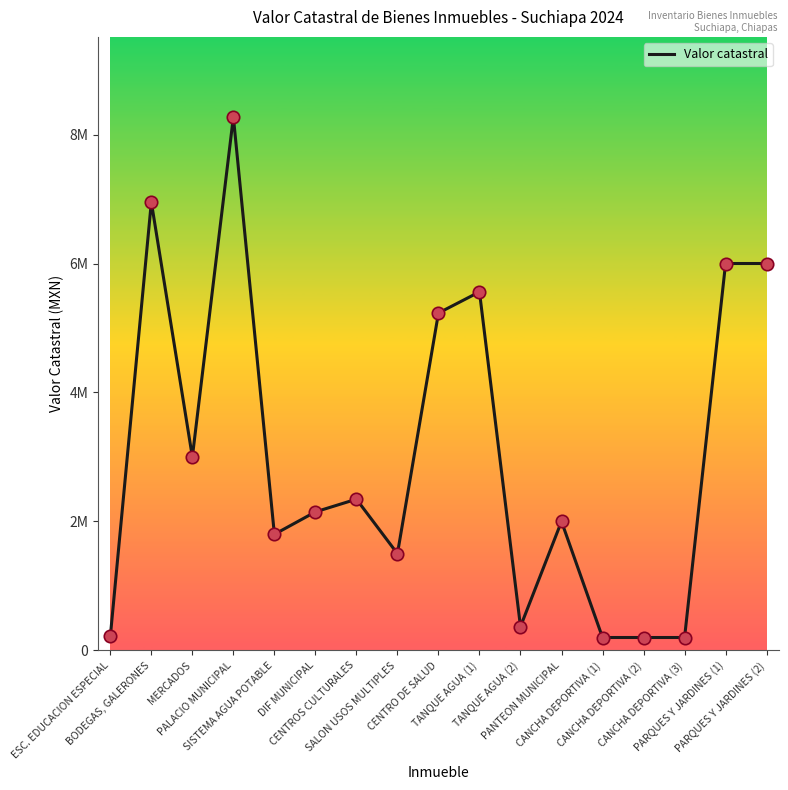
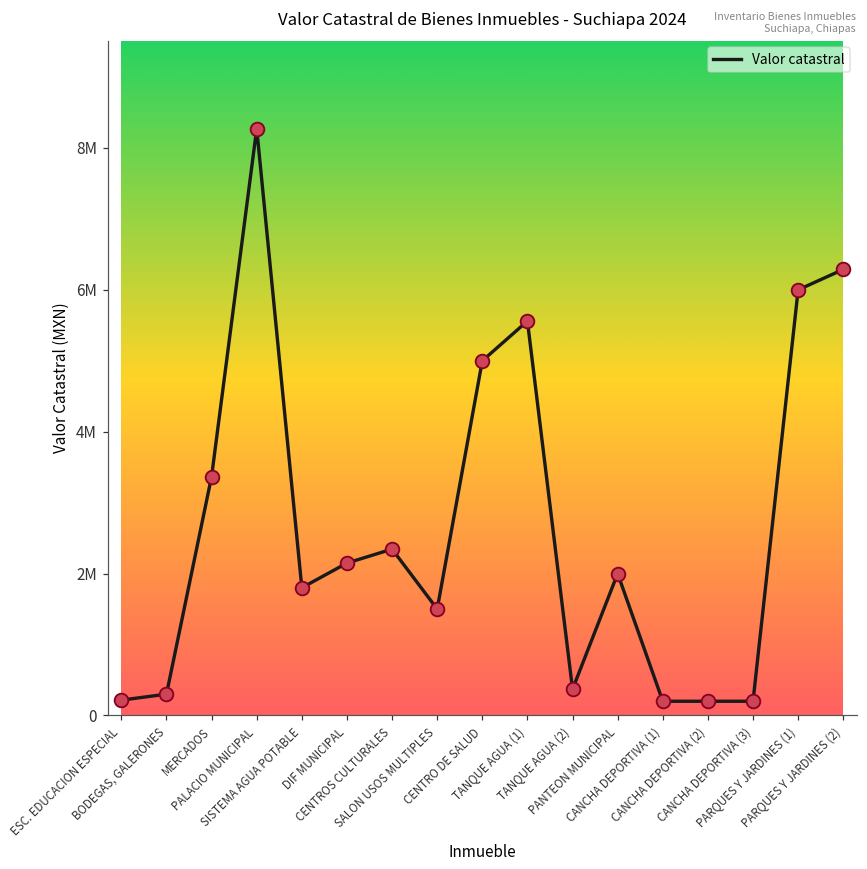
BODEGAS, GALERONES: 7000000 -> 300000
MERCADOS: 3000000 -> 3400000
CENTRO DE SALUD: 5200000 -> 5000000
PARQUES Y JARDINES (2): 6000000 -> 6300000
